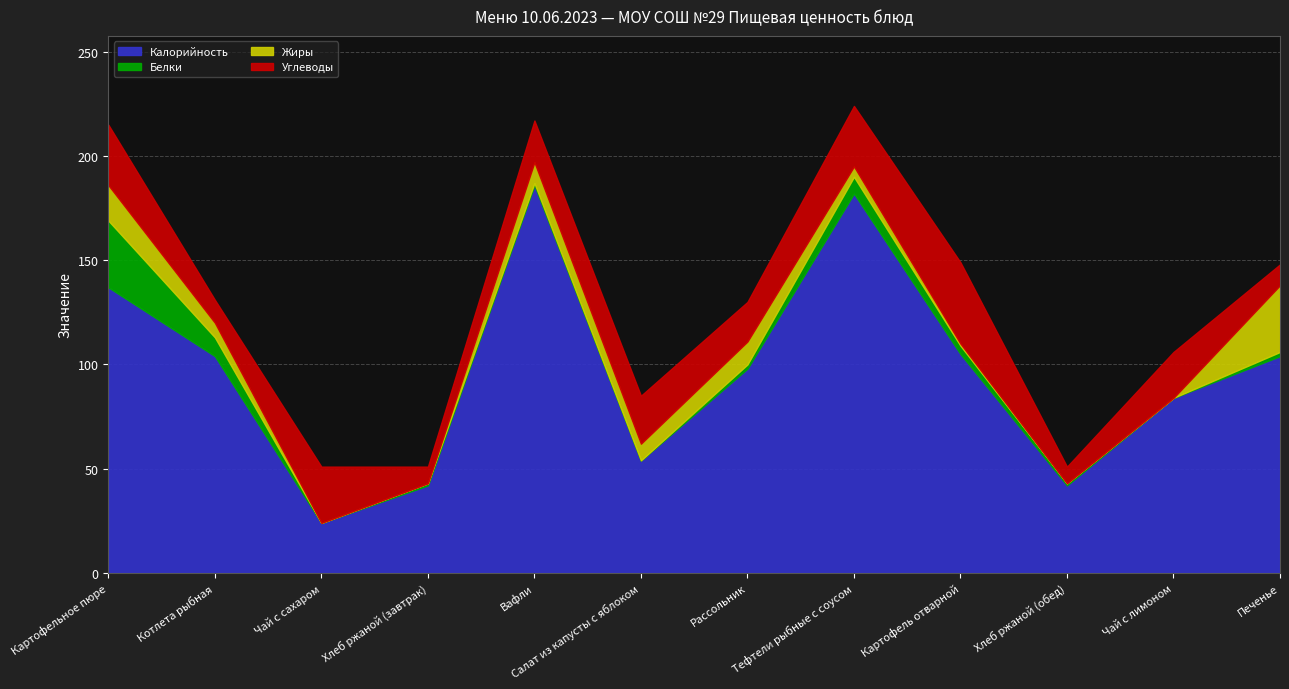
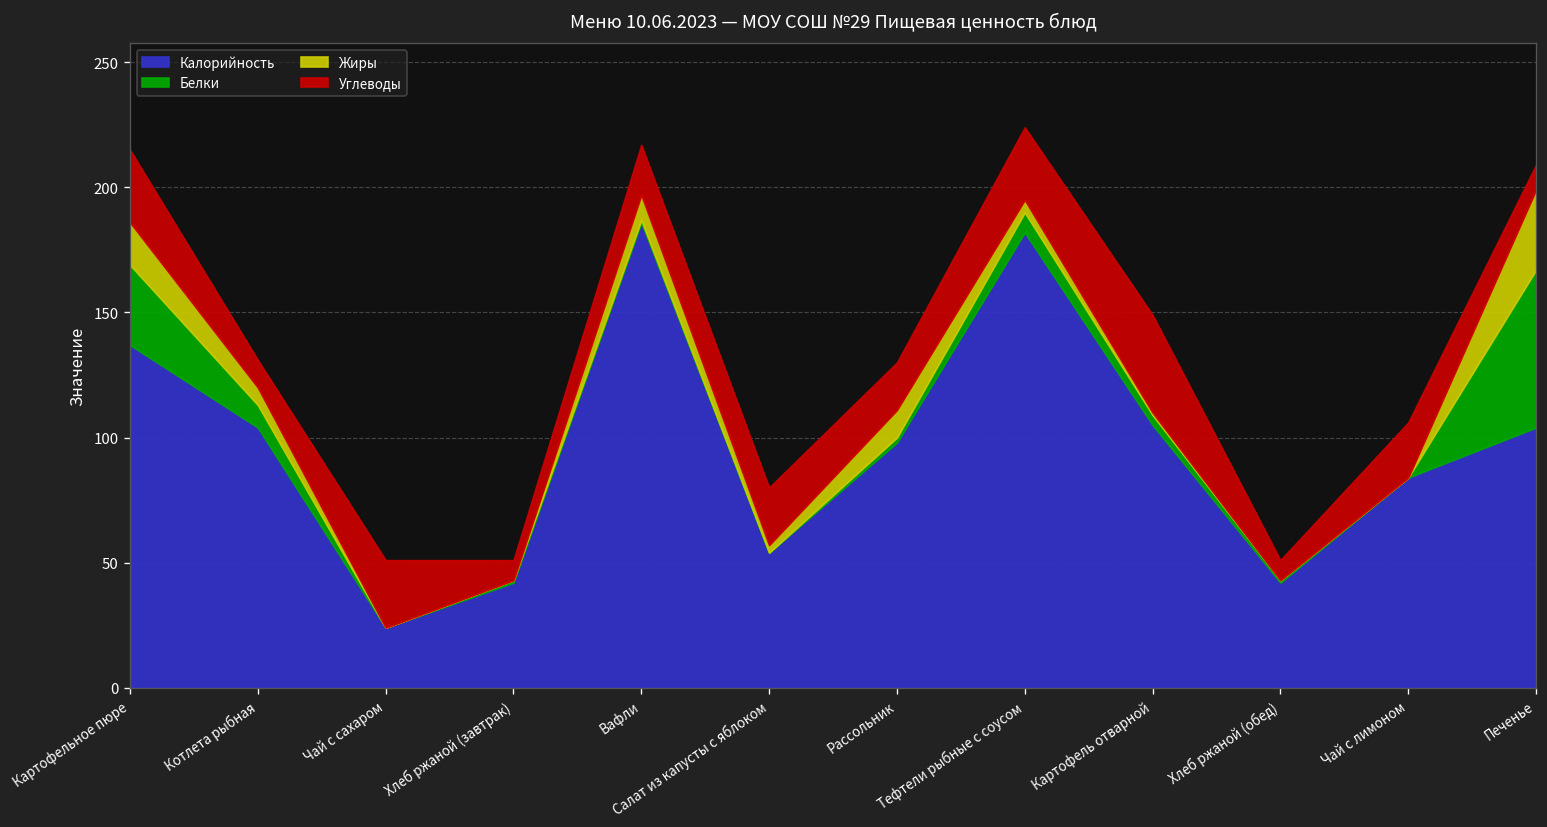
Жиры, Салат из капусты с яблоком: 8 -> 3
Белки, Печенье: 2 -> 63
